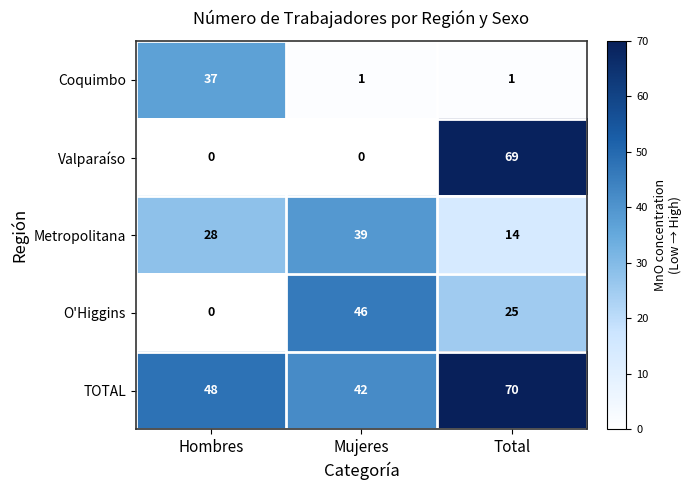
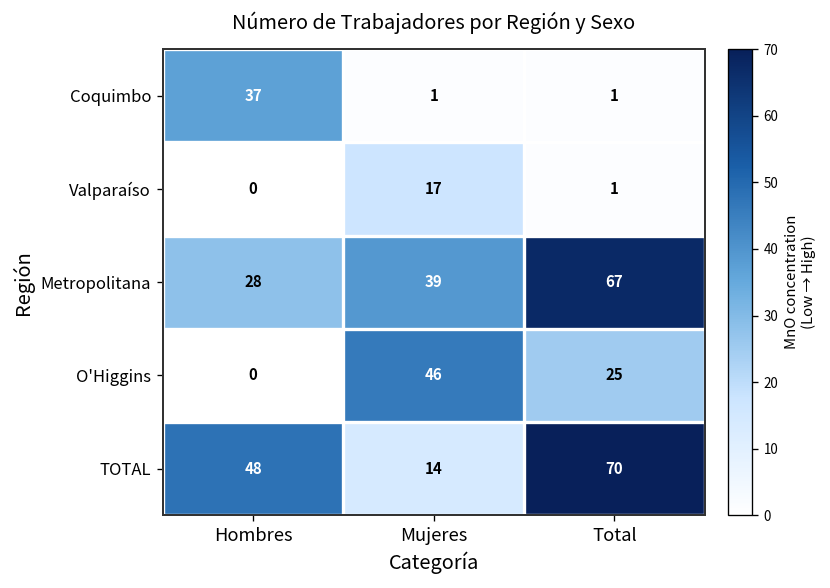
Valparaíso, Mujeres: 0 -> 17
Valparaíso, Total: 69 -> 1
Metropolitana, Total: 14 -> 67
TOTAL, Mujeres: 42 -> 14
